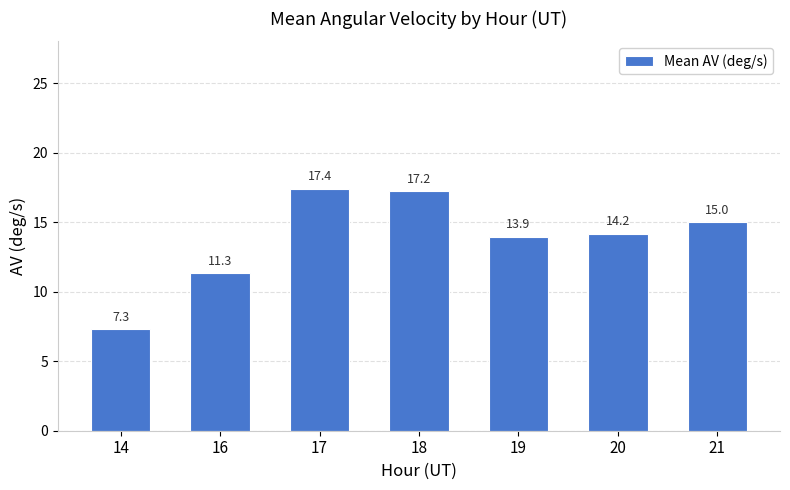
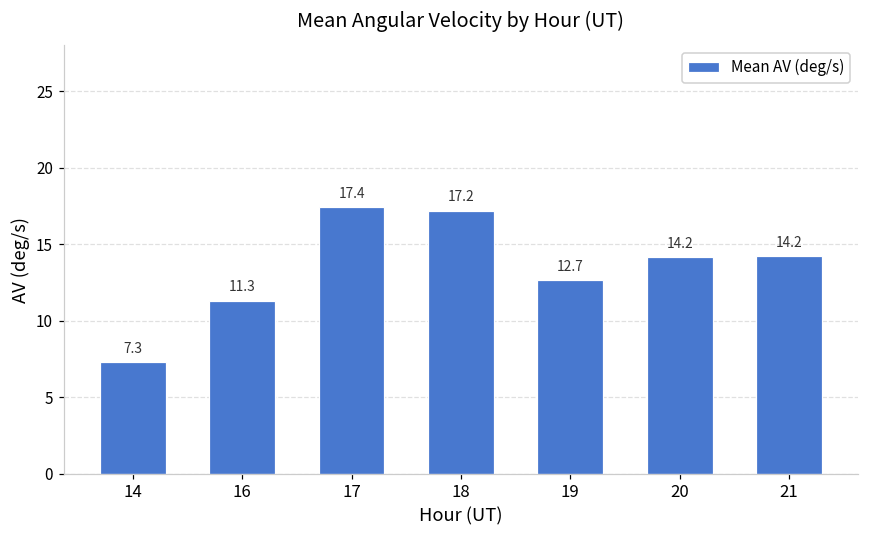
19: 13.9 -> 12.7
21: 15.0 -> 14.2
